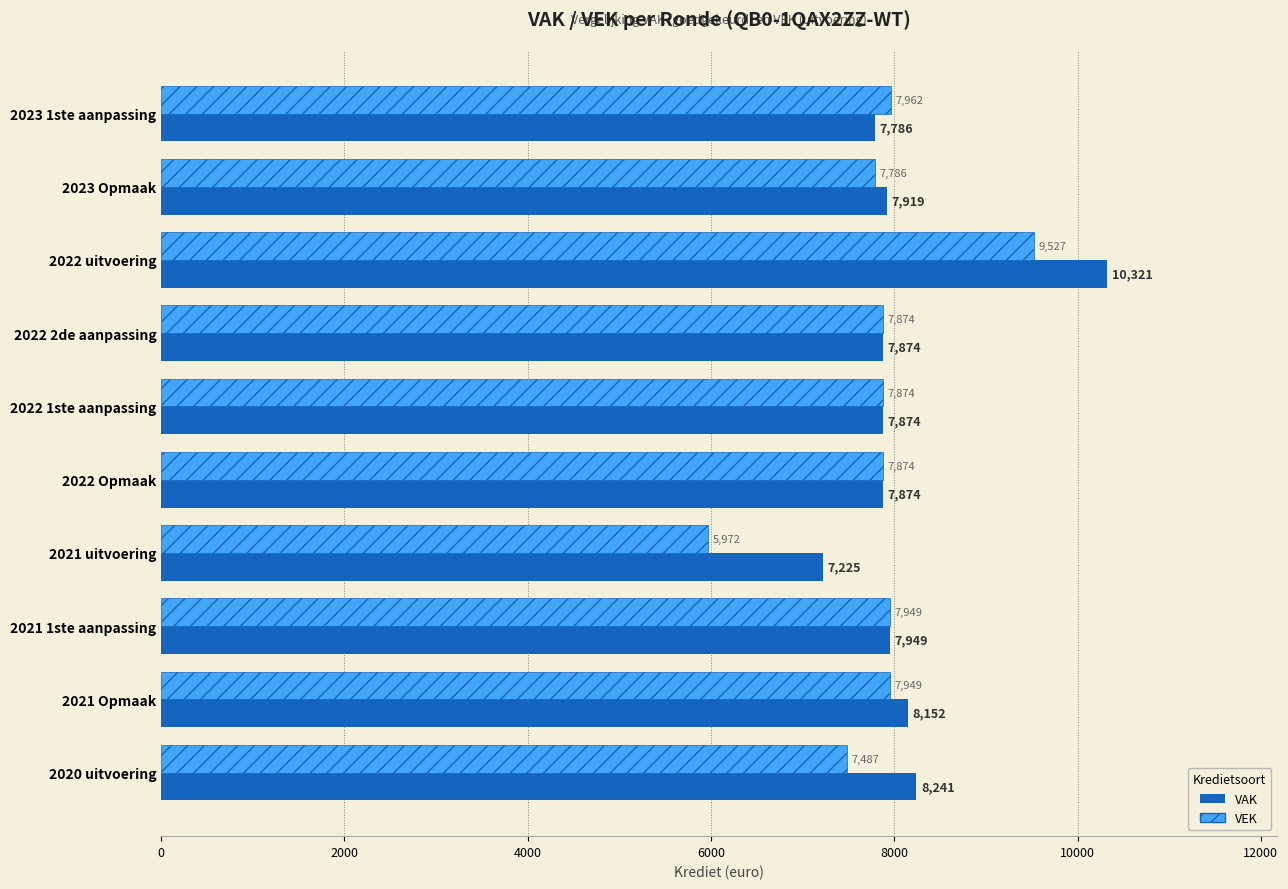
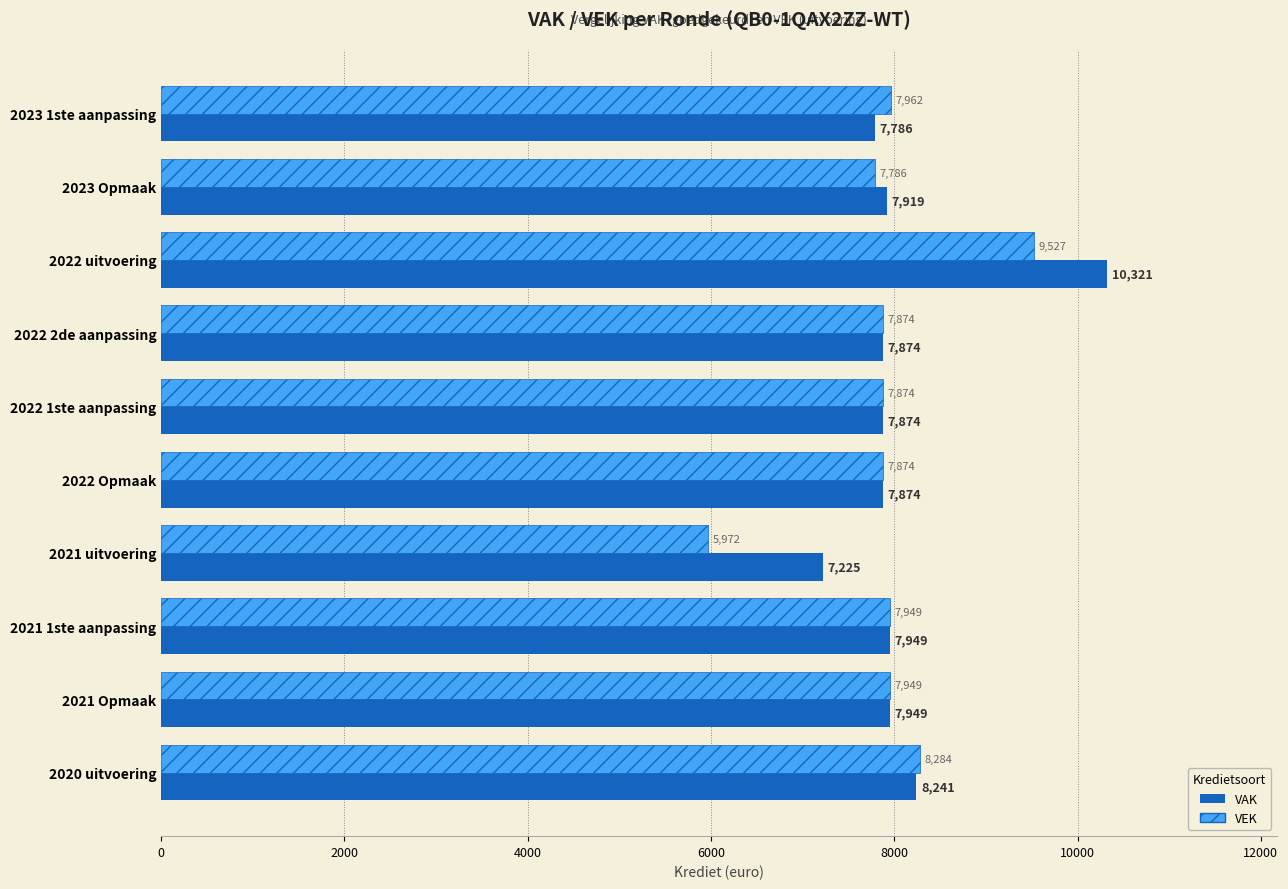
VAK, 2021 Opmaak: 8,152 -> 7,949
VEK, 2020 uitvoering: 7,487 -> 8,284
